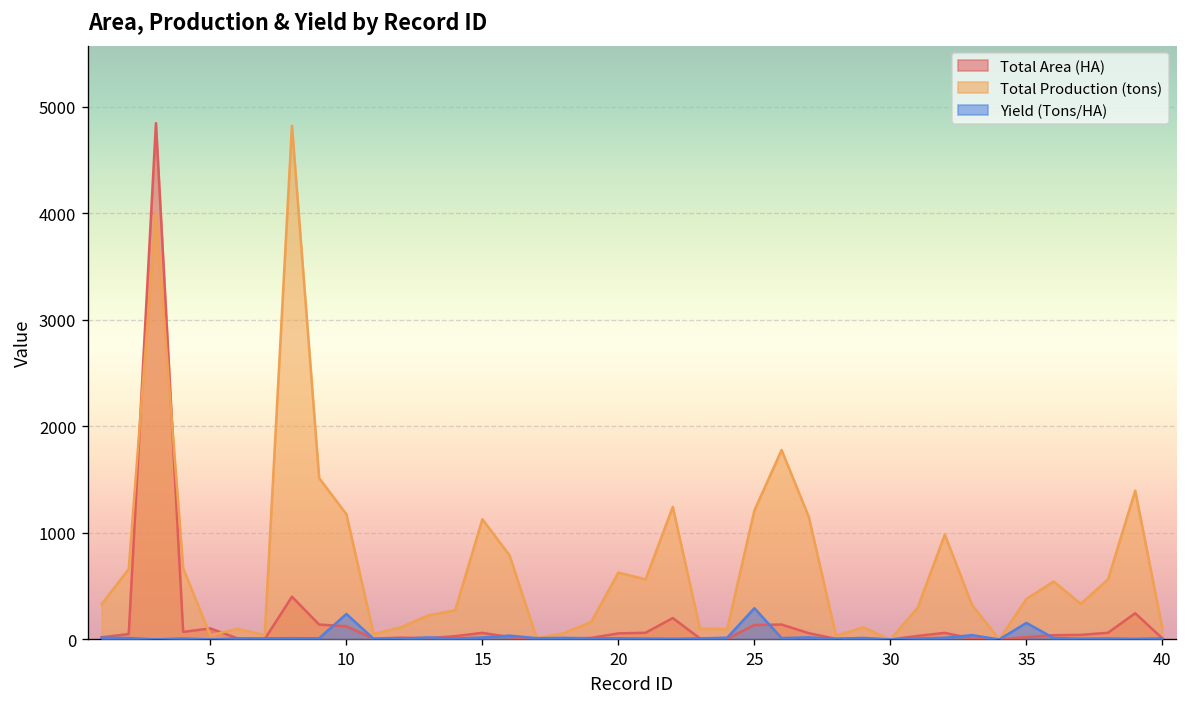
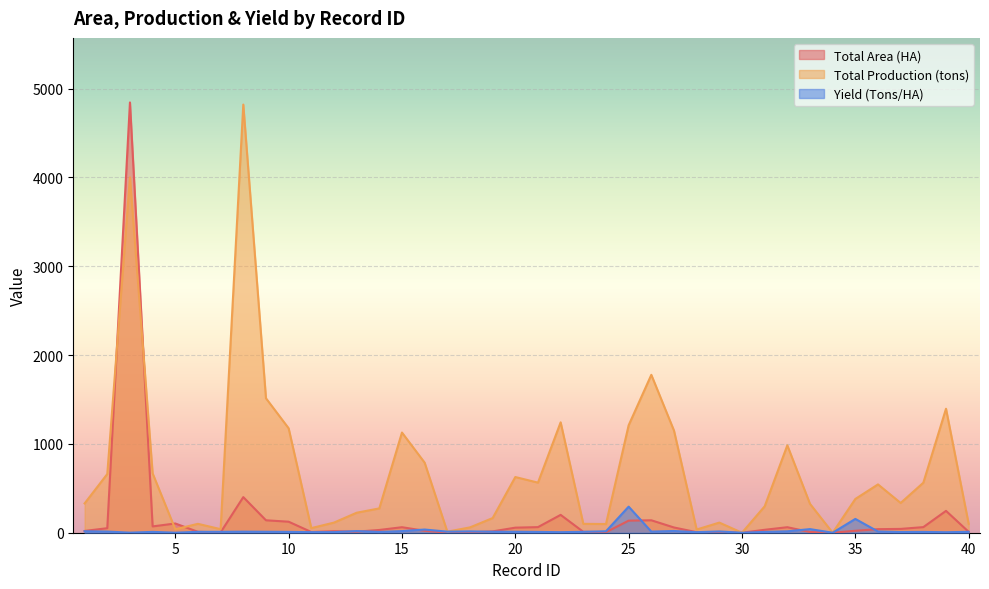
Yield (Tons/HA), 10: 200 -> 0
